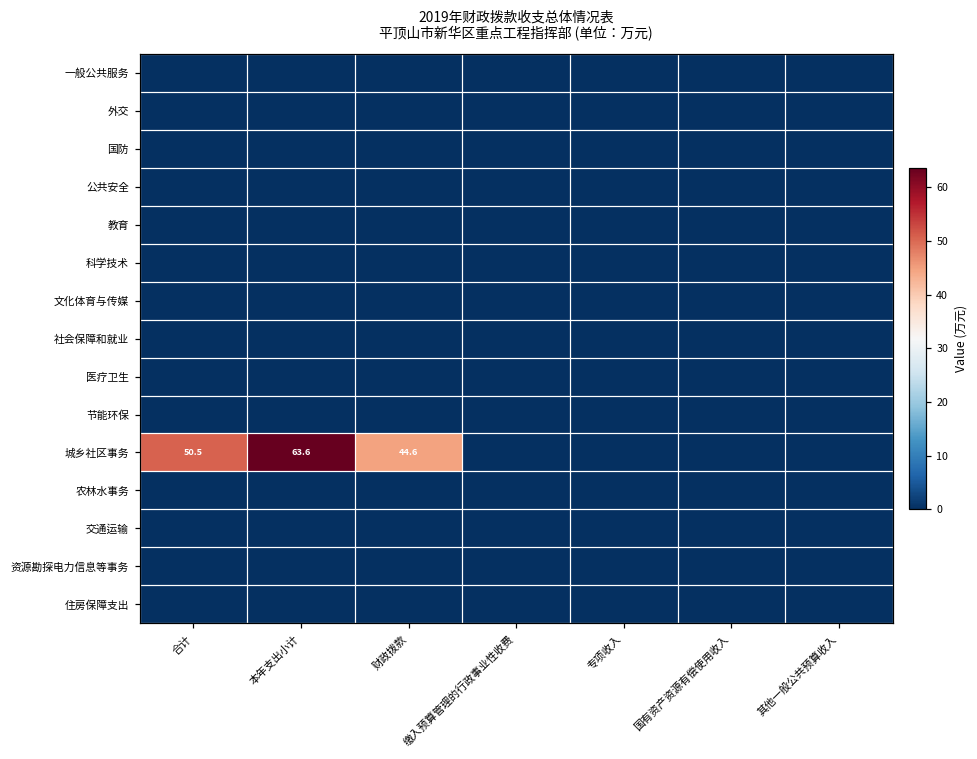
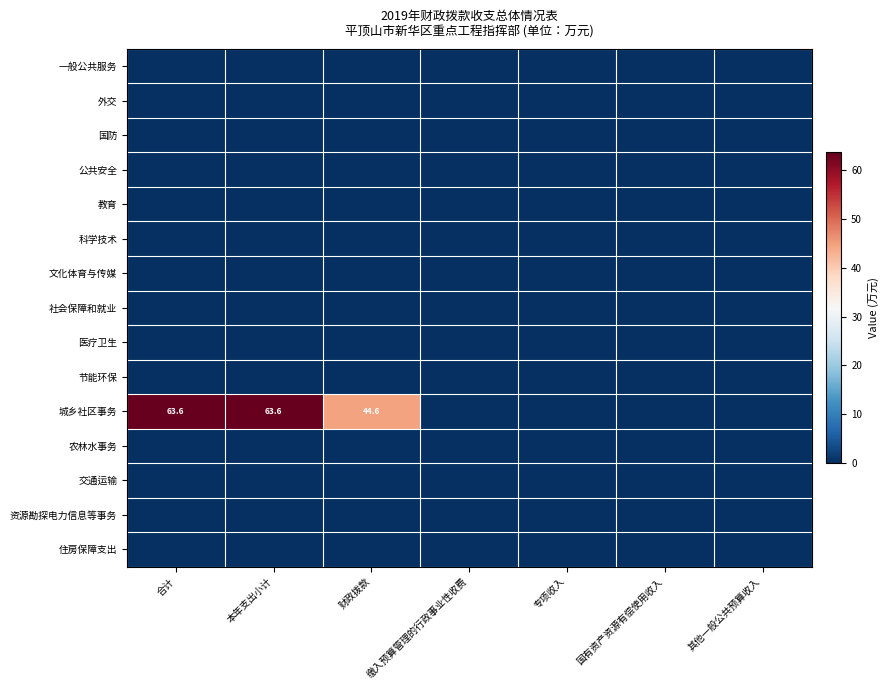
城乡社区事务, 合计: 50.5 -> 63.6
